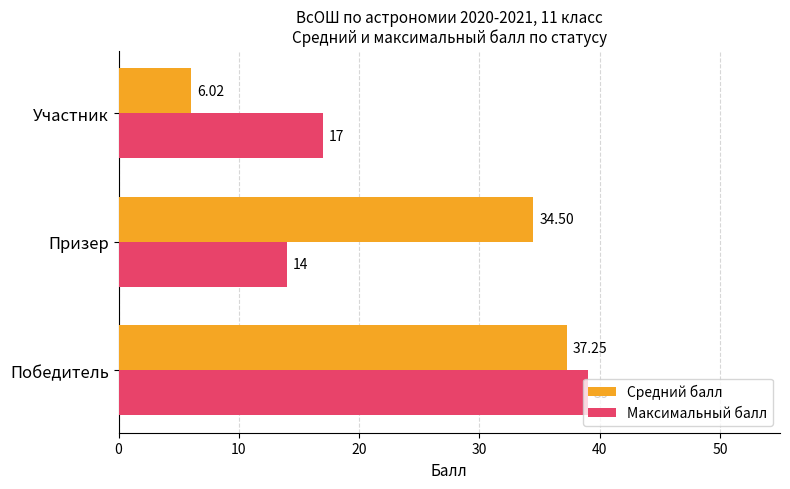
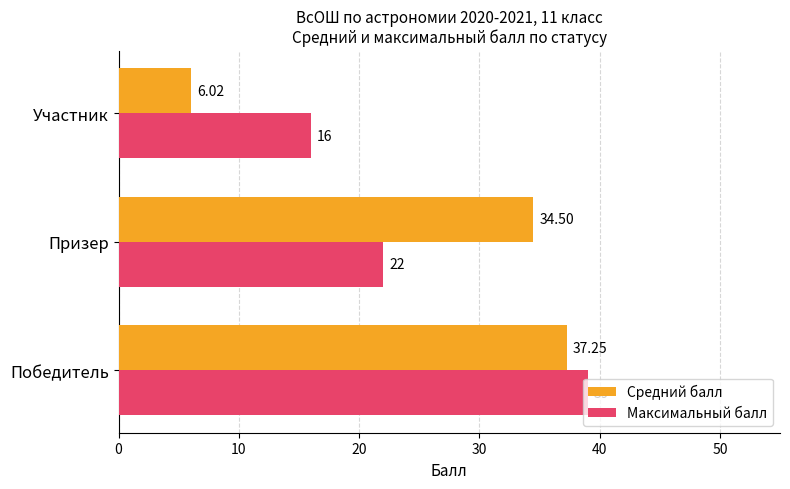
Максимальный балл, Участник: 17 -> 16
Максимальный балл, Призер: 14 -> 22
